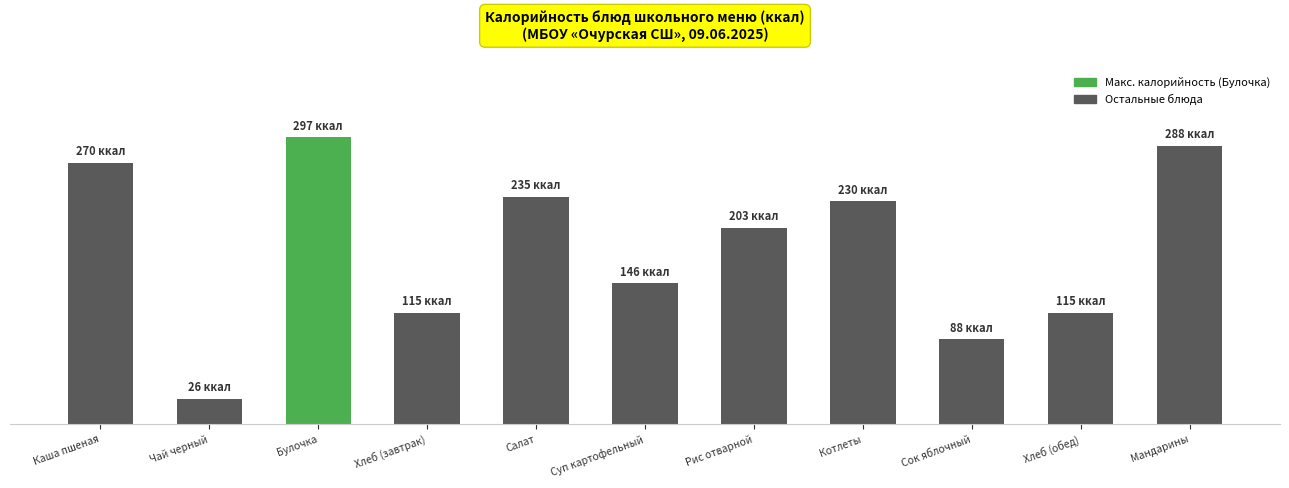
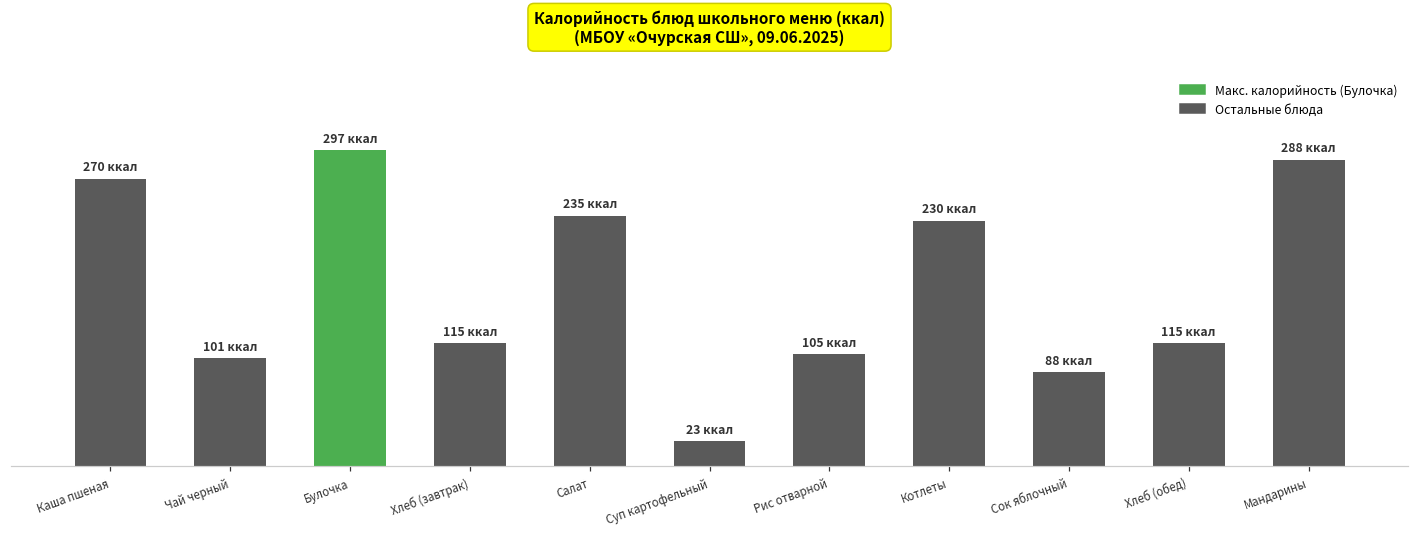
Чай черный: 26 -> 101
Суп картофельный: 146 -> 23
Рис отварной: 203 -> 105
